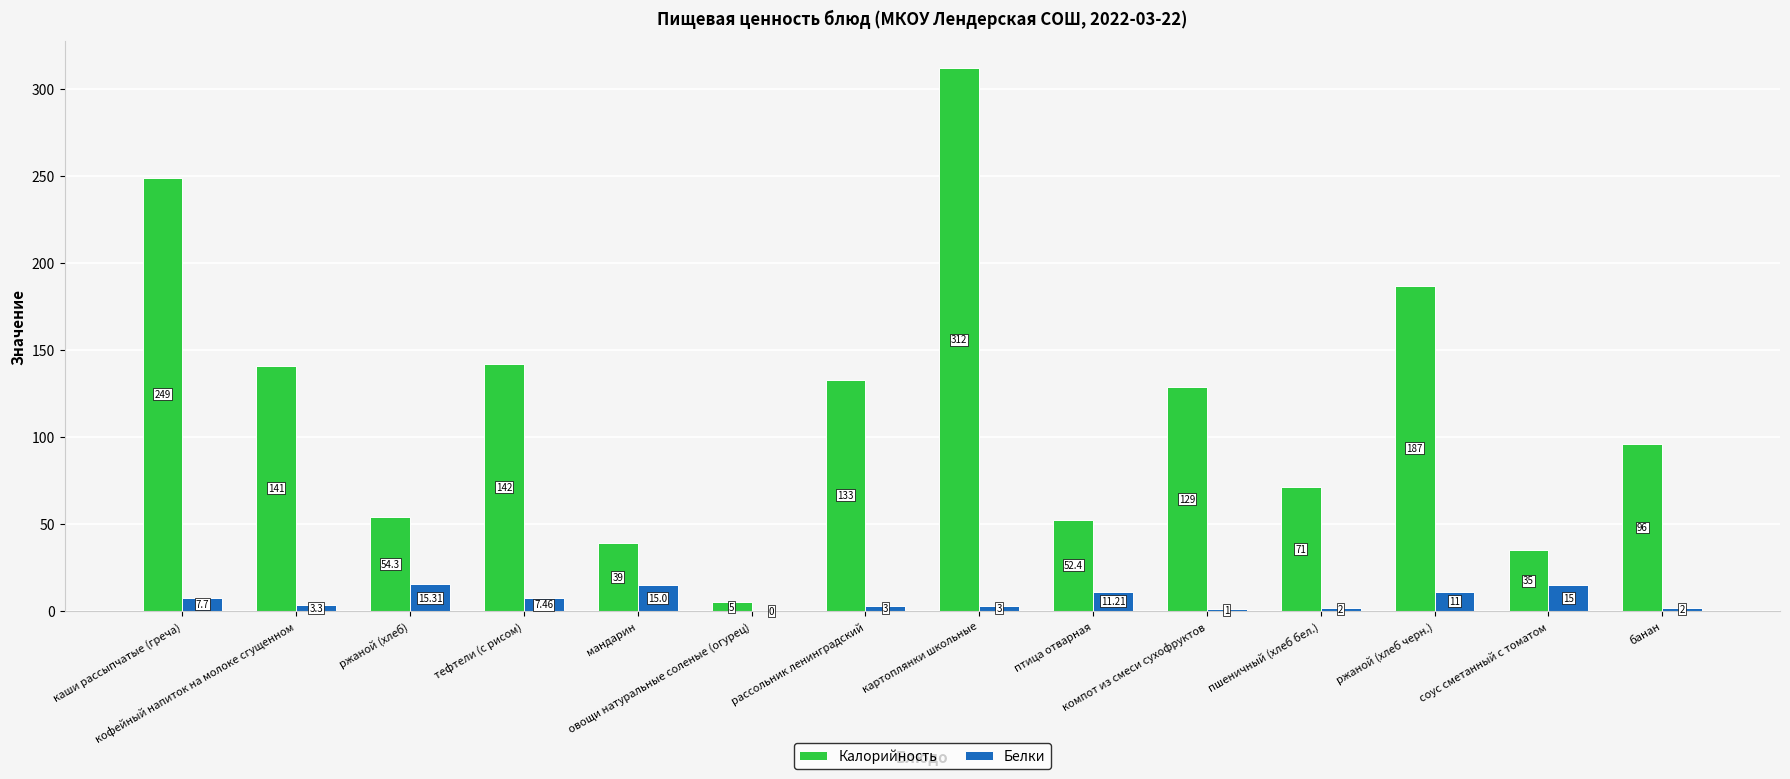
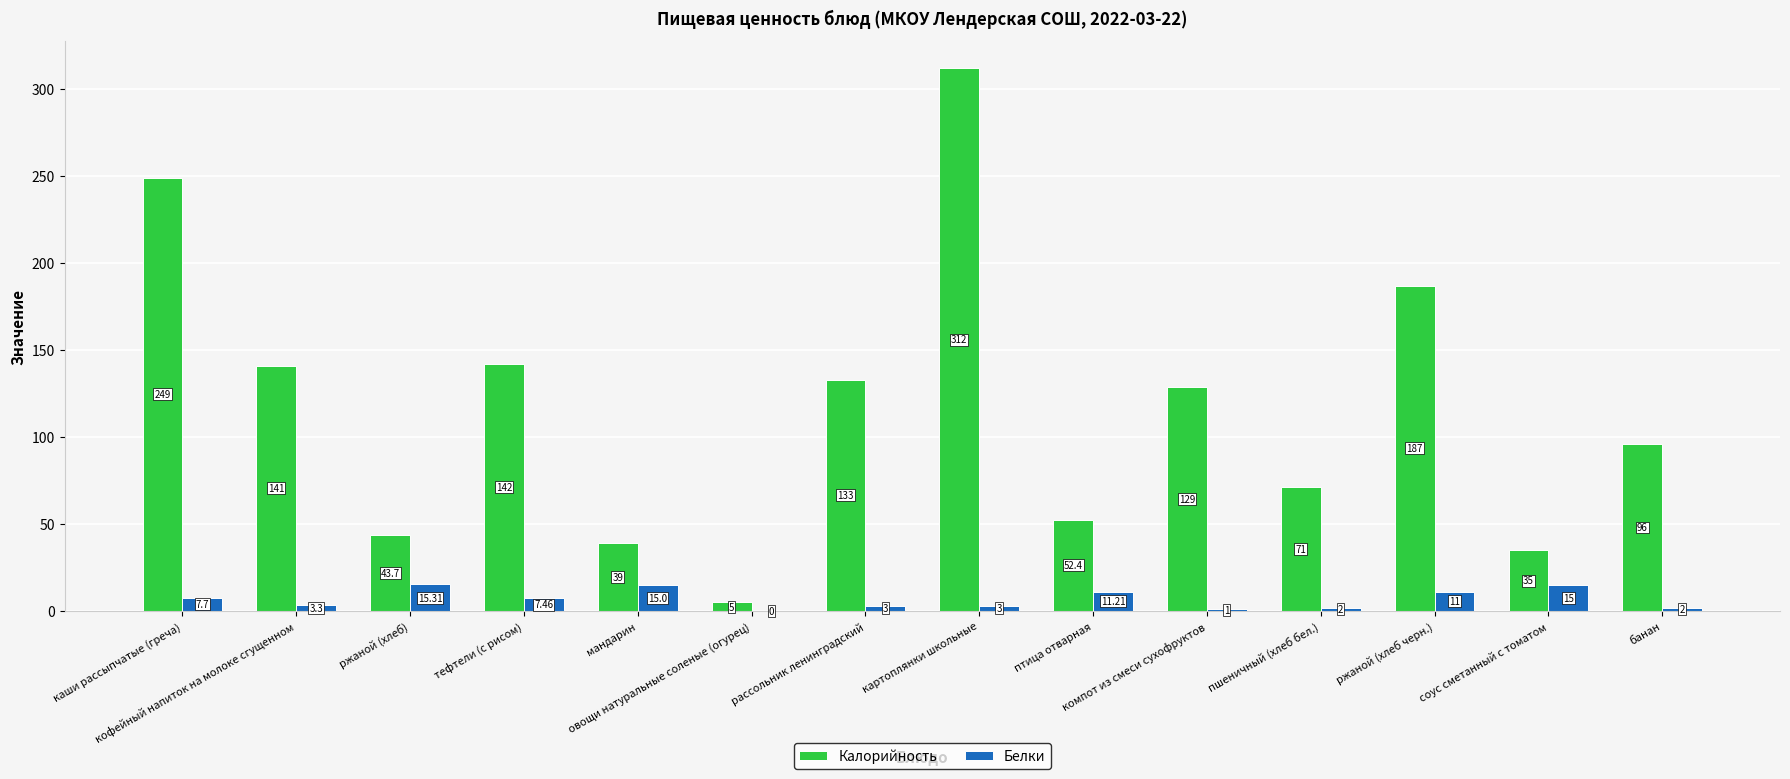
Калорийность, ржаной (хлеб): 54.3 -> 43.7
